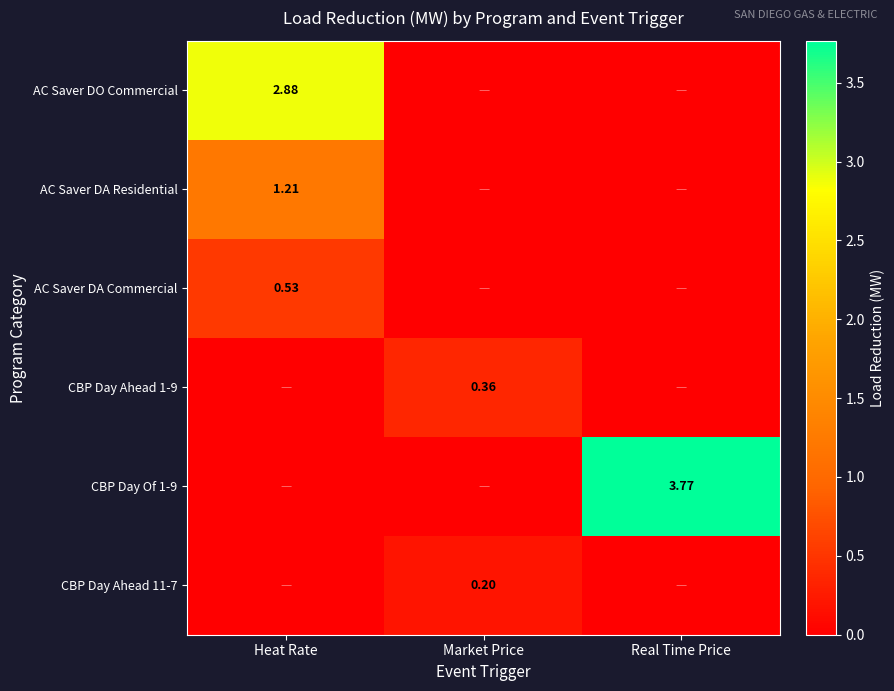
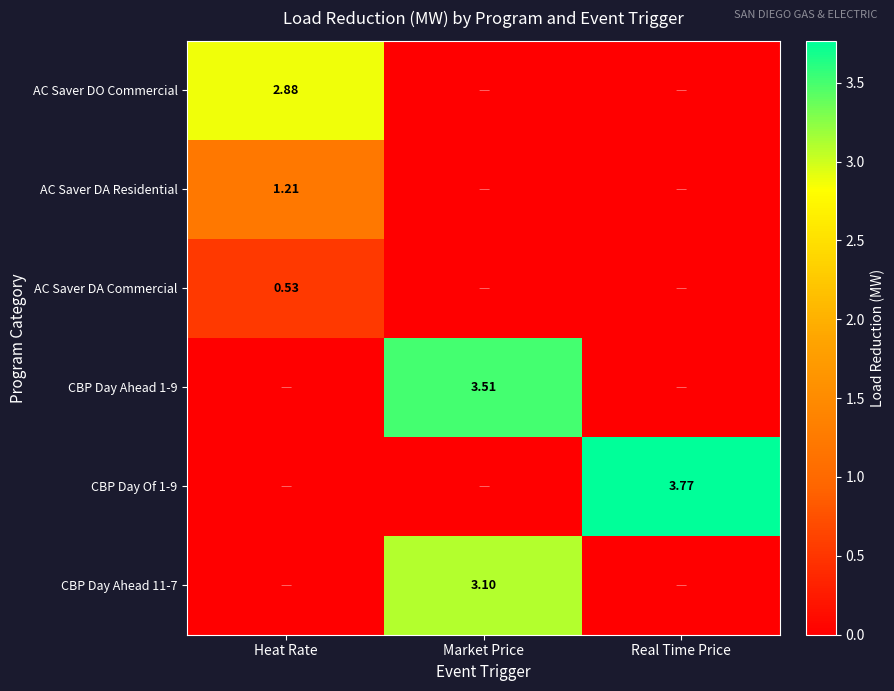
CBP Day Ahead 1-9, Market Price: 0.36 -> 3.51
CBP Day Ahead 11-7, Market Price: 0.20 -> 3.10
